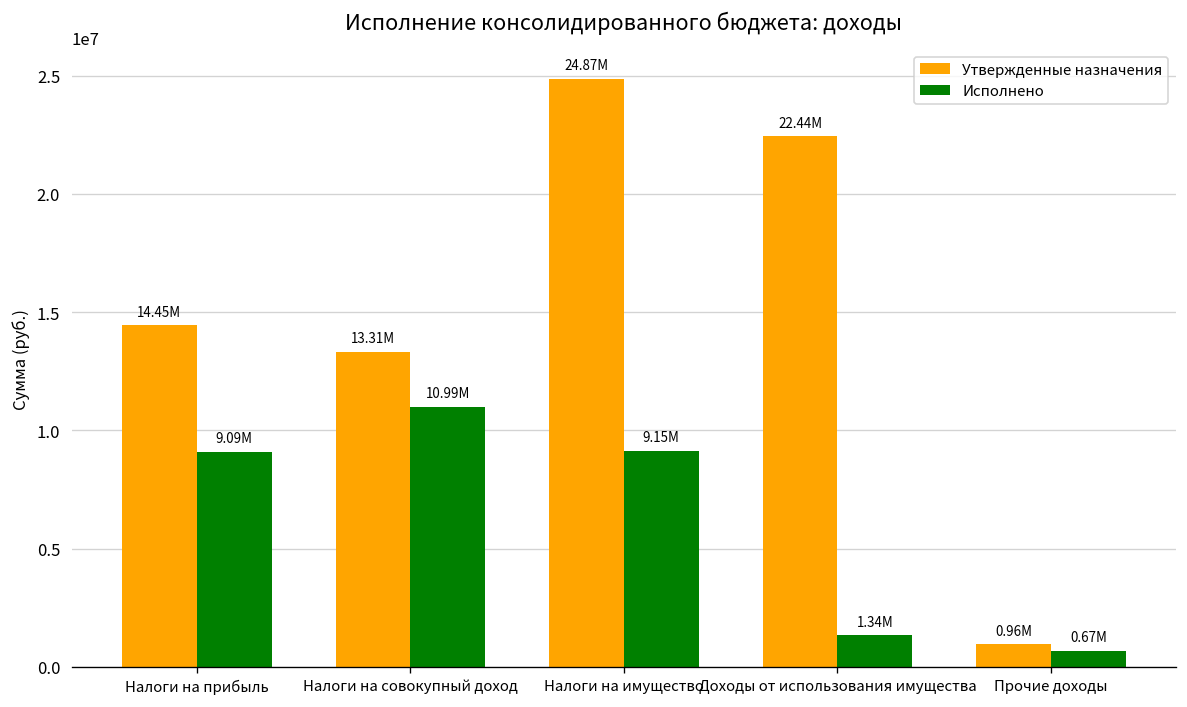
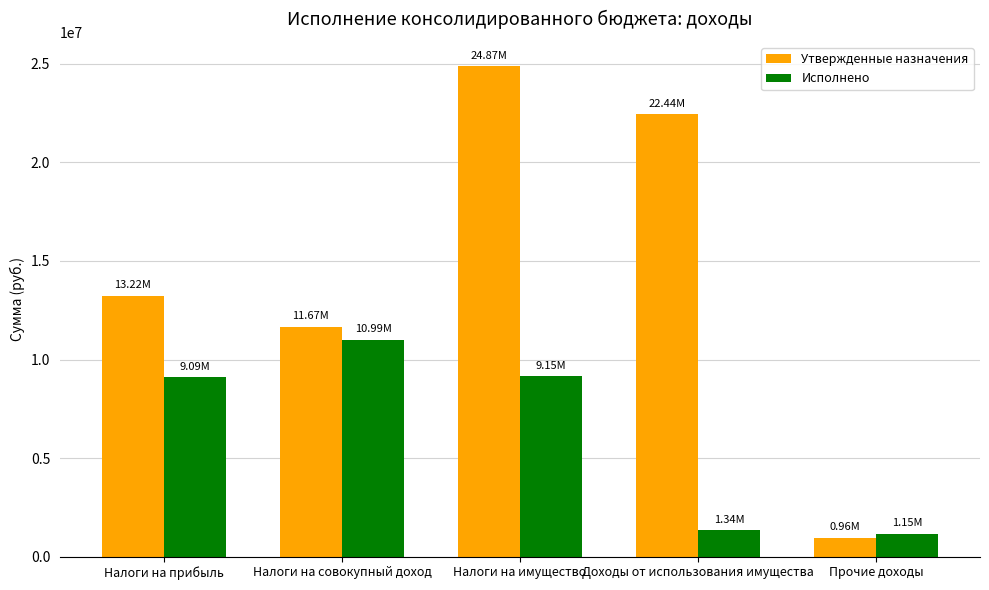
Утвержденные назначения, Налоги на прибыль: 14.45M -> 13.22M
Утвержденные назначения, Налоги на совокупный доход: 13.31M -> 11.67M
Исполнено, Прочие доходы: 0.67M -> 1.15M
